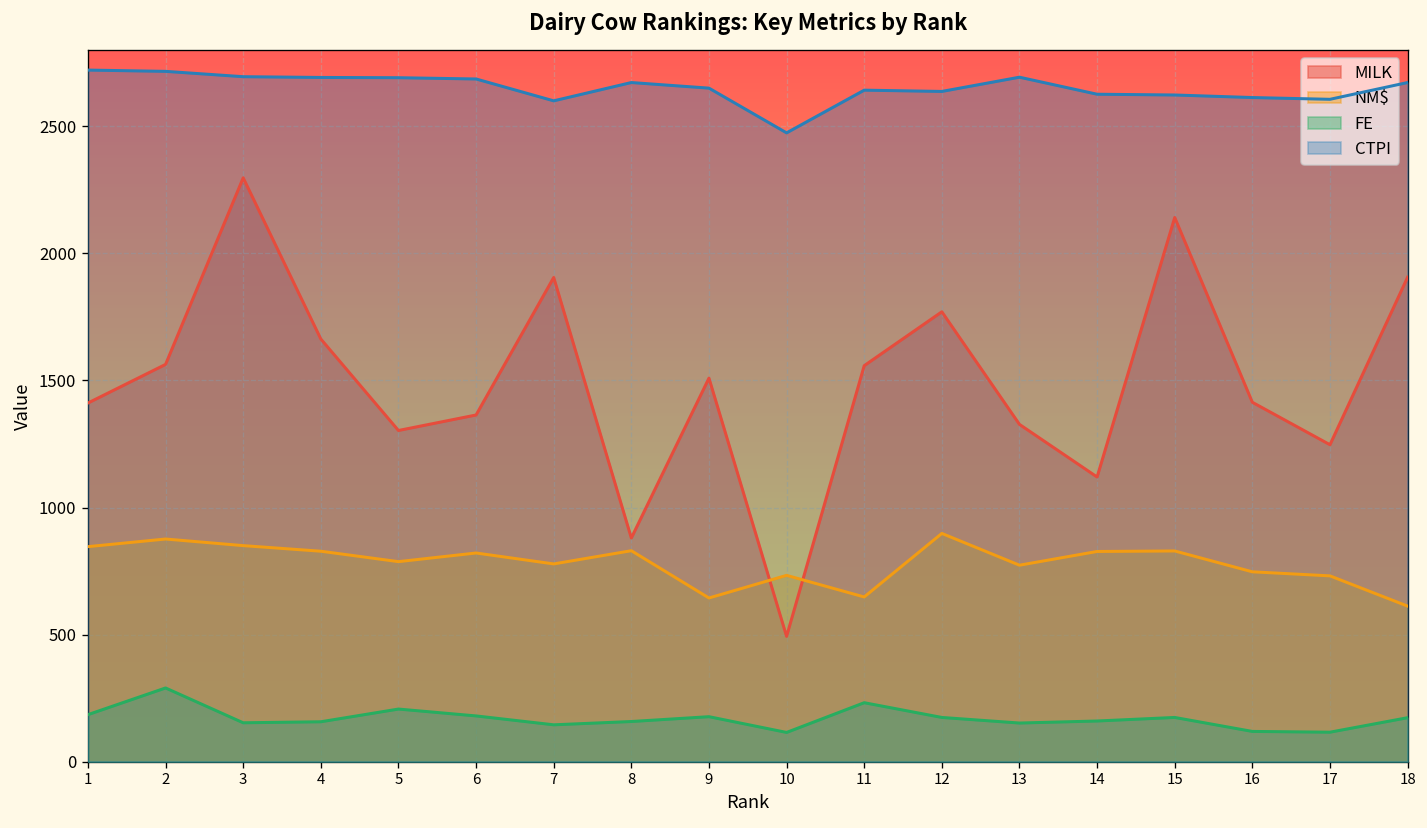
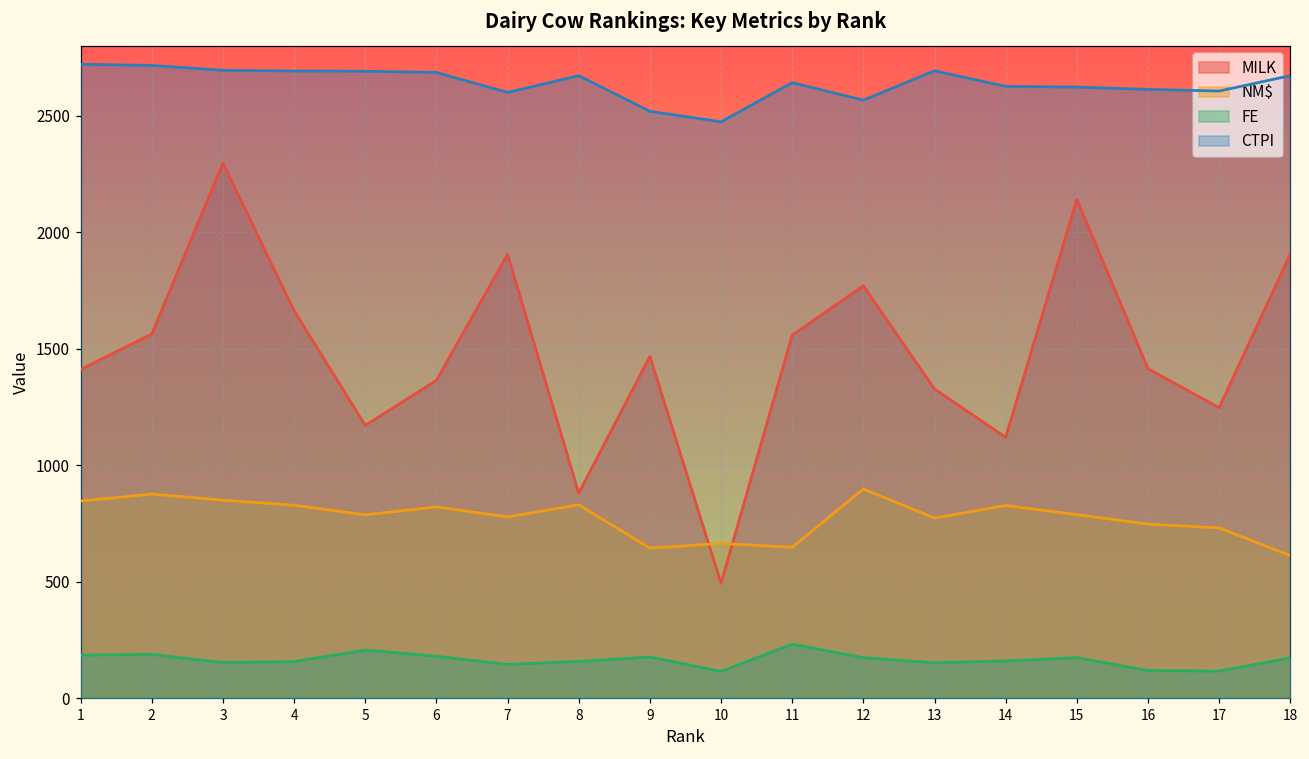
FE, 2: 290 -> 190
MILK, 5: 1300 -> 1170
MILK, 9: 1510 -> 1470
CTPI, 9: 2650 -> 2520
NM$, 10: 730 -> 660
CTPI, 12: 2640 -> 2570
NM$, 15: 830 -> 790
